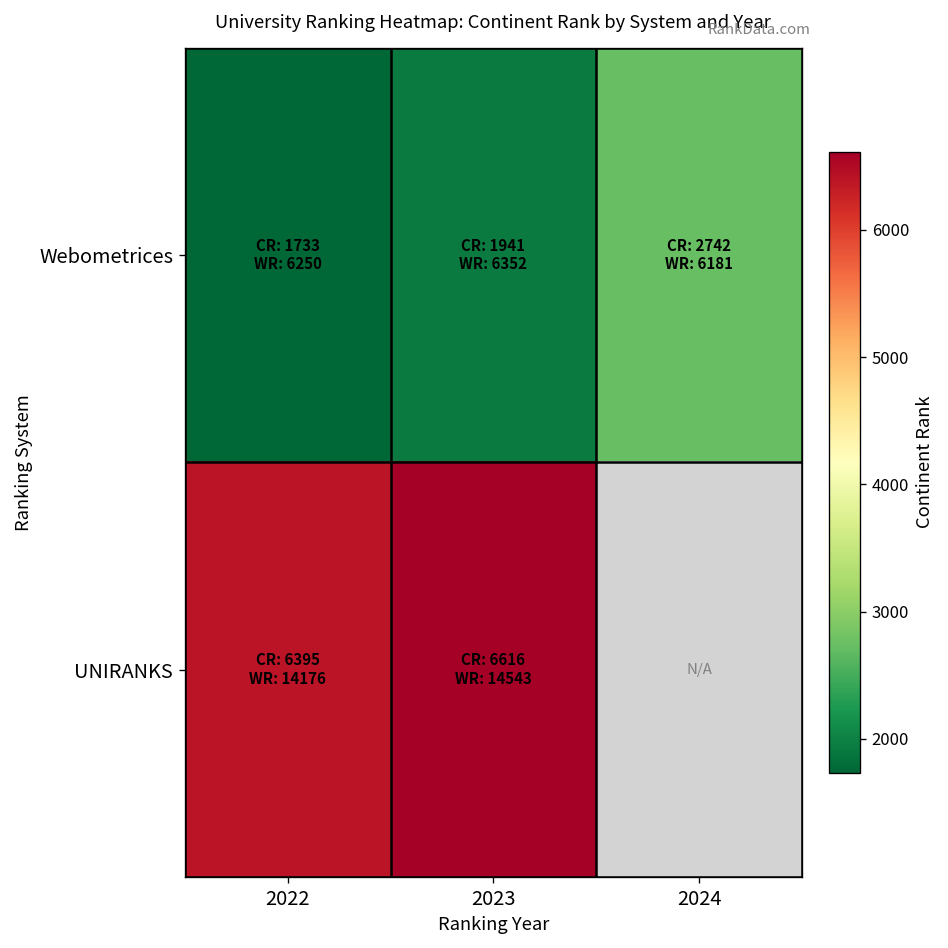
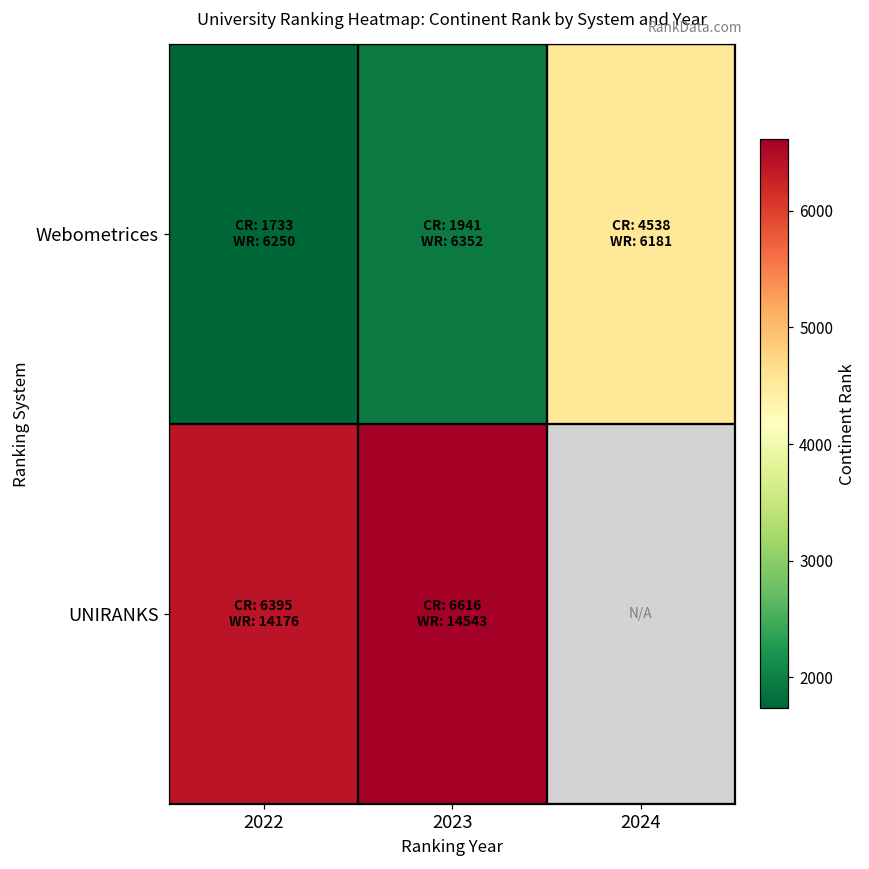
Webometrices, 2024: 2742 -> 4538
